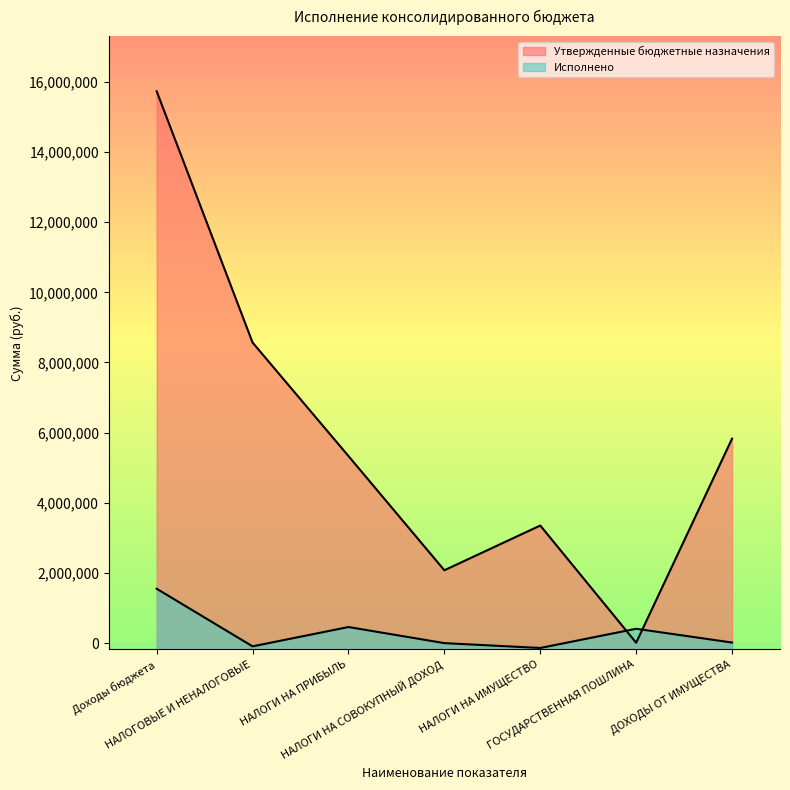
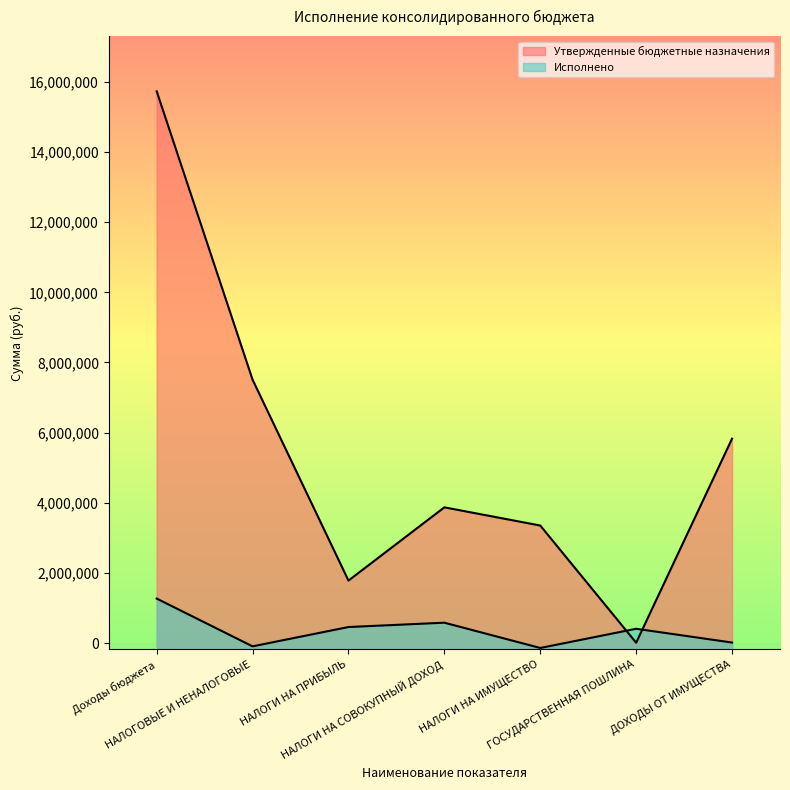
Исполнено, Доходы бюджета: 1,600,000 -> 1,300,000
Утвержденные бюджетные назначения, НАЛОГОВЫЕ И НЕНАЛОГОВЫЕ: 8,600,000 -> 7,500,000
Утвержденные бюджетные назначения, НАЛОГИ НА ПРИБЫЛЬ: 5,300,000 -> 1,800,000
Утвержденные бюджетные назначения, НАЛОГИ НА СОВОКУПНЫЙ ДОХОД: 2,100,000 -> 3,900,000
Исполнено, НАЛОГИ НА СОВОКУПНЫЙ ДОХОД: 0 -> 600,000
